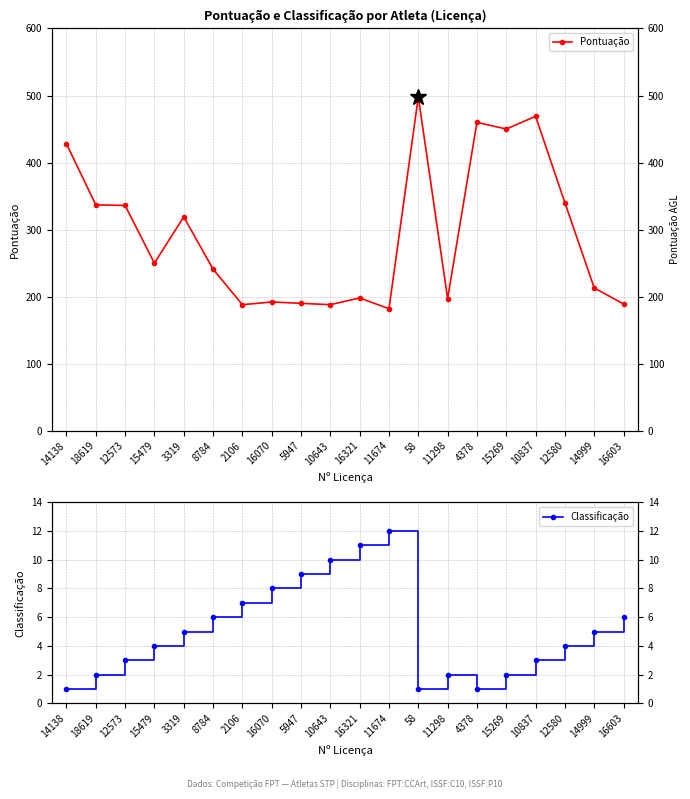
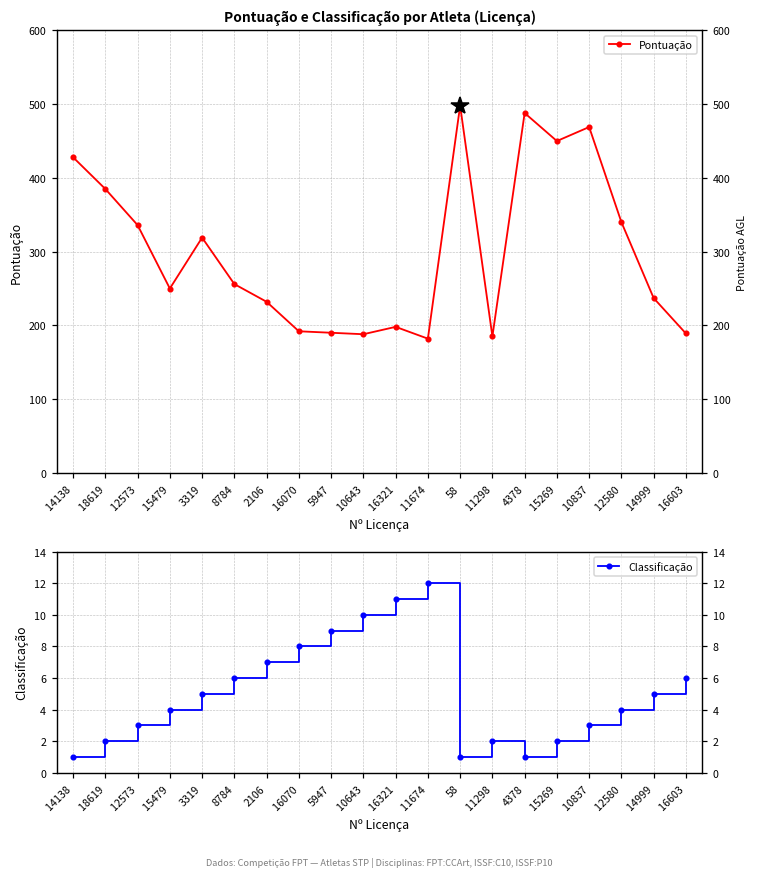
Pontuação e Classificação por Atleta (Licença), Pontuação, 18619: 340 -> 390
Pontuação e Classificação por Atleta (Licença), Pontuação, 8784: 240 -> 260
Pontuação e Classificação por Atleta (Licença), Pontuação, 2106: 190 -> 230
Pontuação e Classificação por Atleta (Licença), Pontuação, 11298: 200 -> 190
Pontuação e Classificação por Atleta (Licença), Pontuação, 4378: 460 -> 490
Pontuação e Classificação por Atleta (Licença), Pontuação, 14999: 210 -> 240
